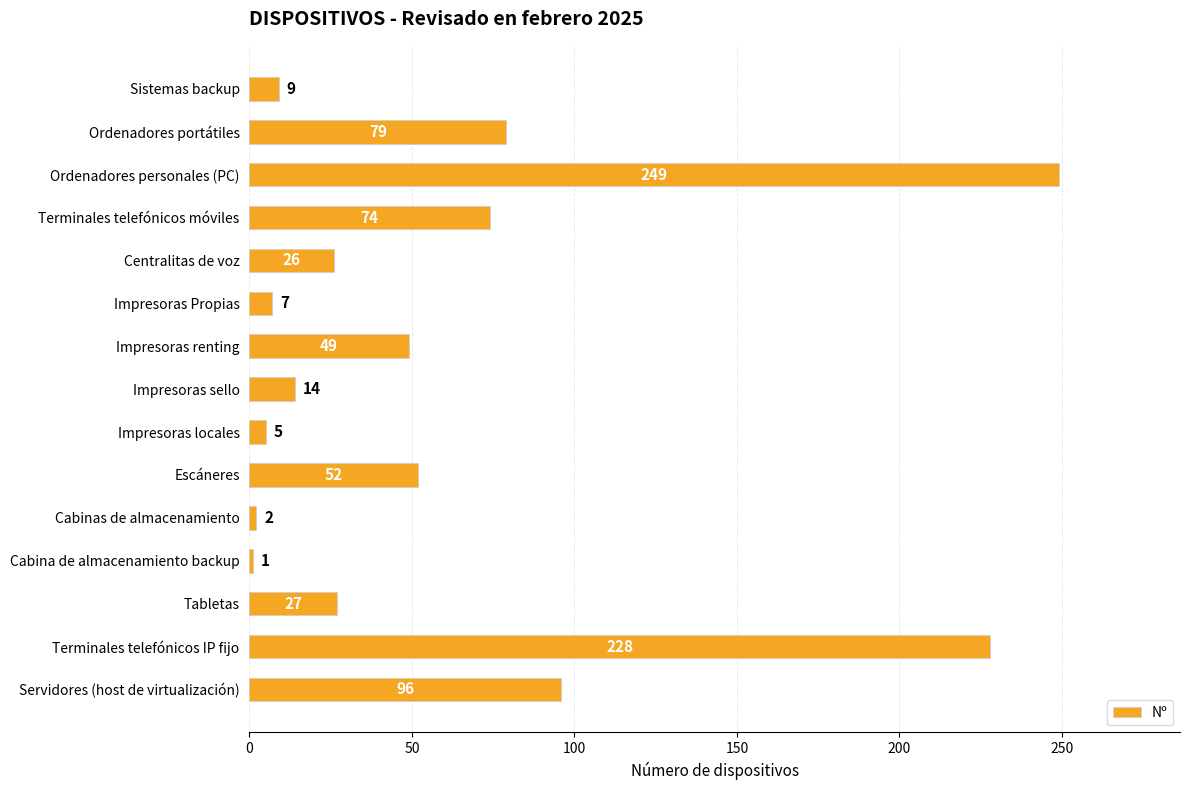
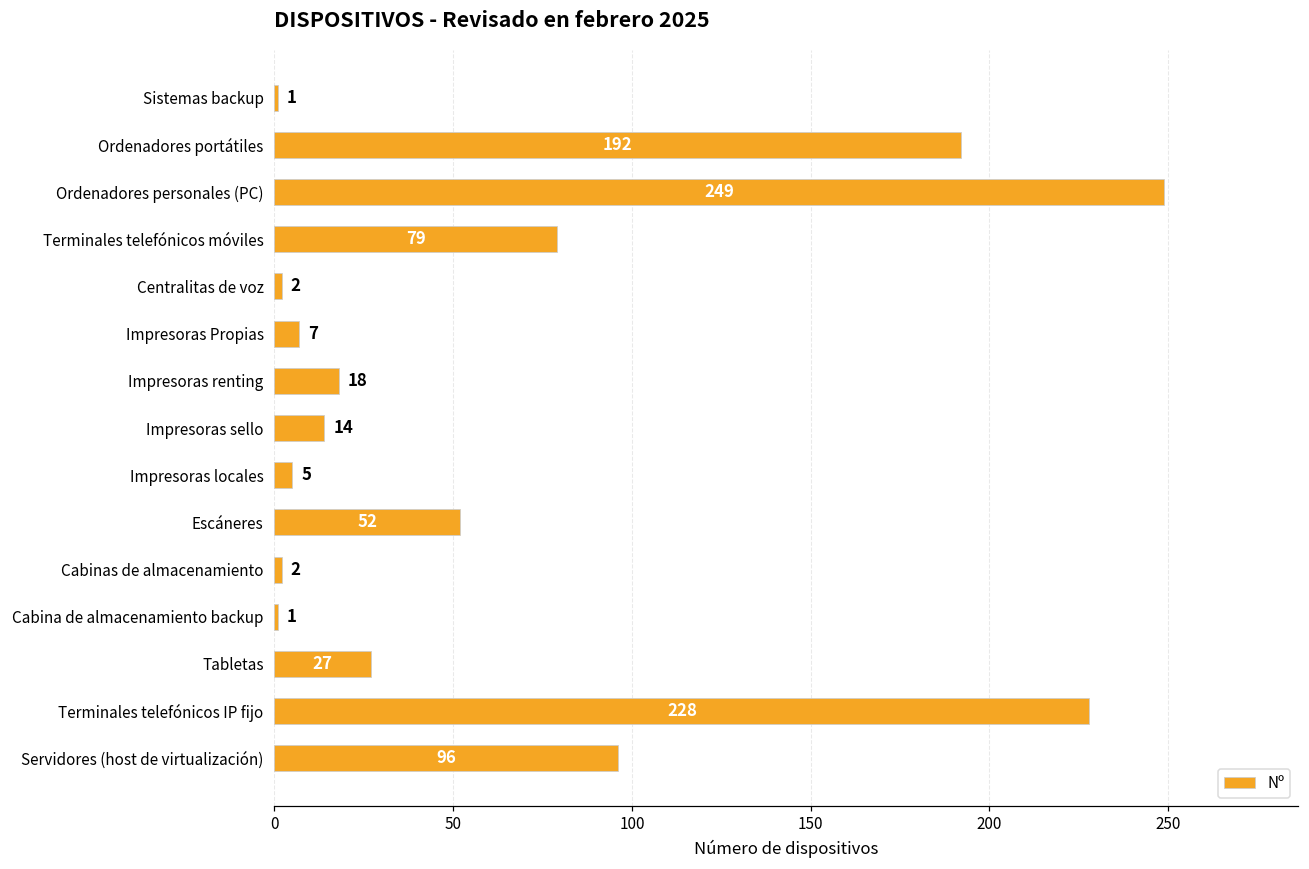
Sistemas backup: 9 -> 1
Ordenadores portátiles: 79 -> 192
Terminales telefónicos móviles: 74 -> 79
Centralitas de voz: 26 -> 2
Impresoras renting: 49 -> 18
